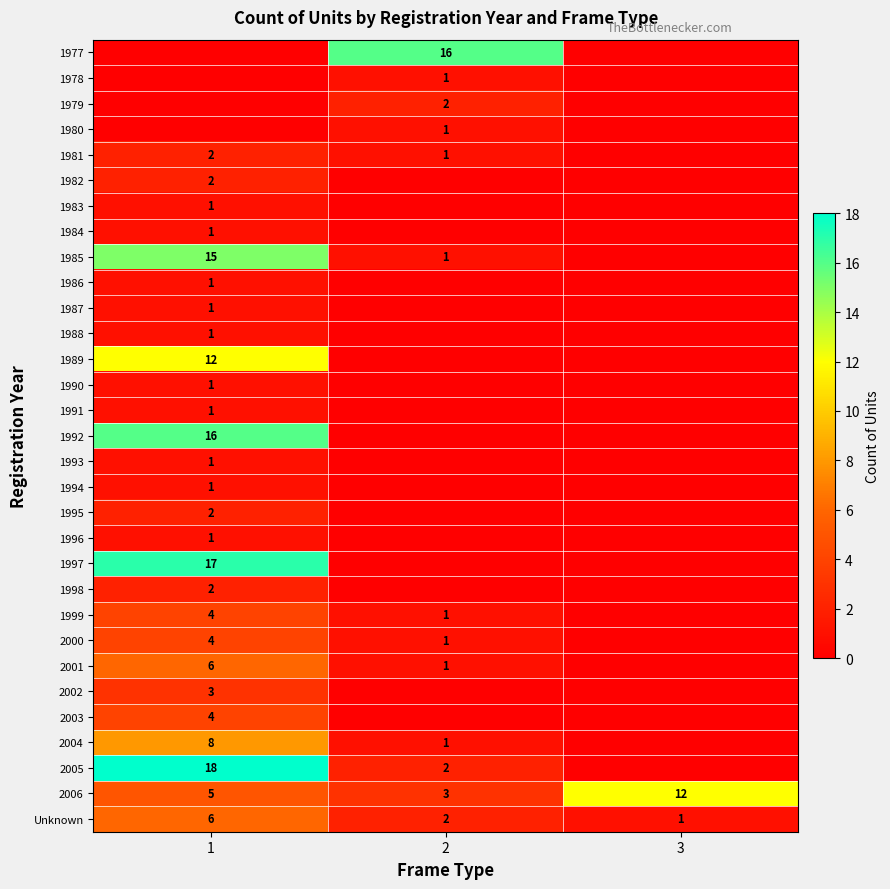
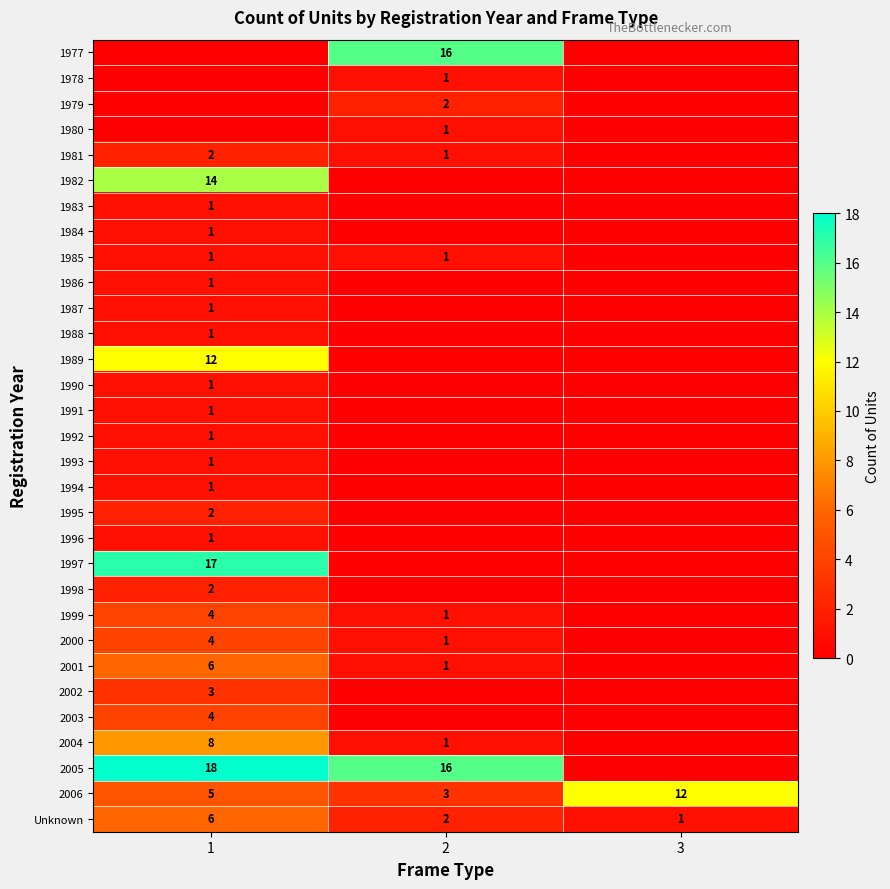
1982, 1: 2 -> 14
1985, 1: 15 -> 1
1992, 1: 16 -> 1
2005, 2: 2 -> 16
